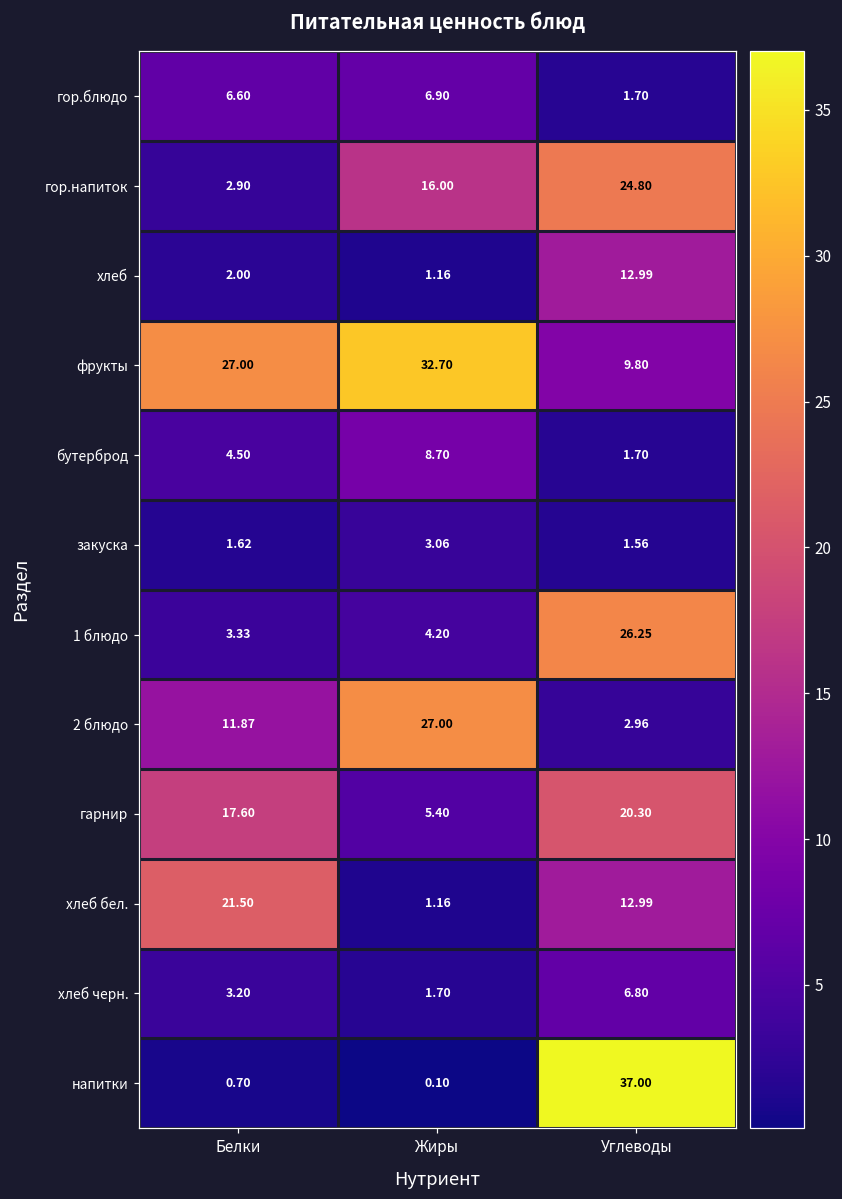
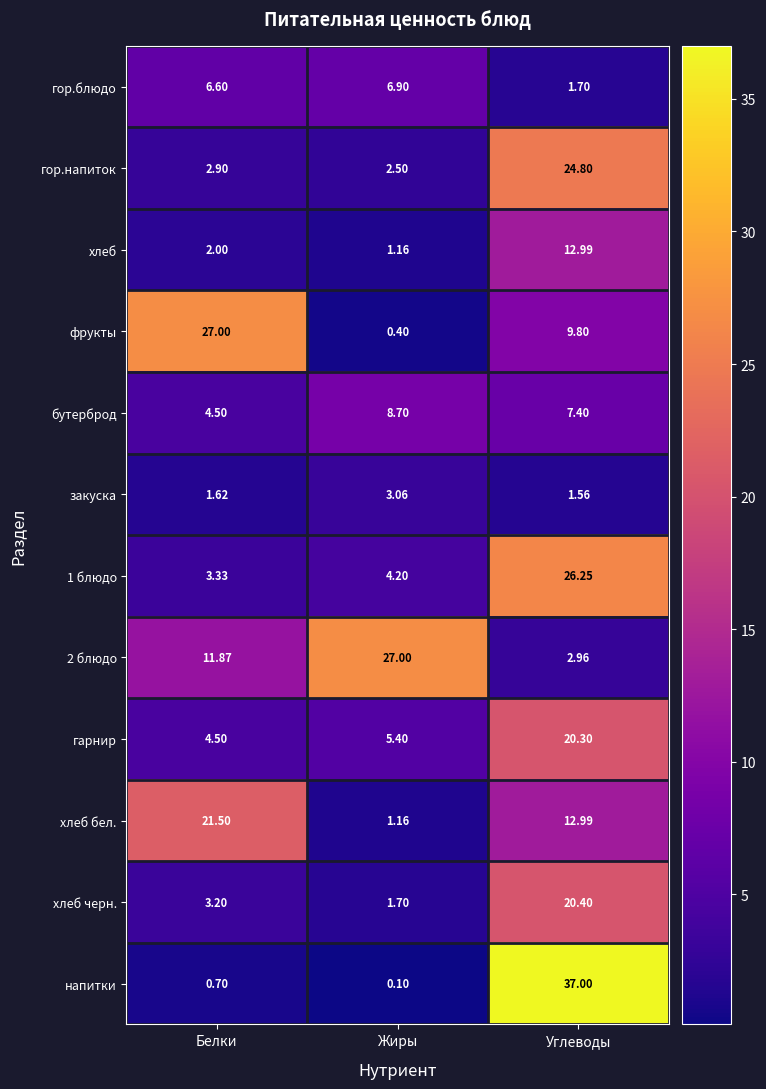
гор.напиток, Жиры: 16.00 -> 2.50
фрукты, Жиры: 32.70 -> 0.40
бутерброд, Углеводы: 1.70 -> 7.40
гарнир, Белки: 17.60 -> 4.50
хлеб черн., Углеводы: 6.80 -> 20.40
